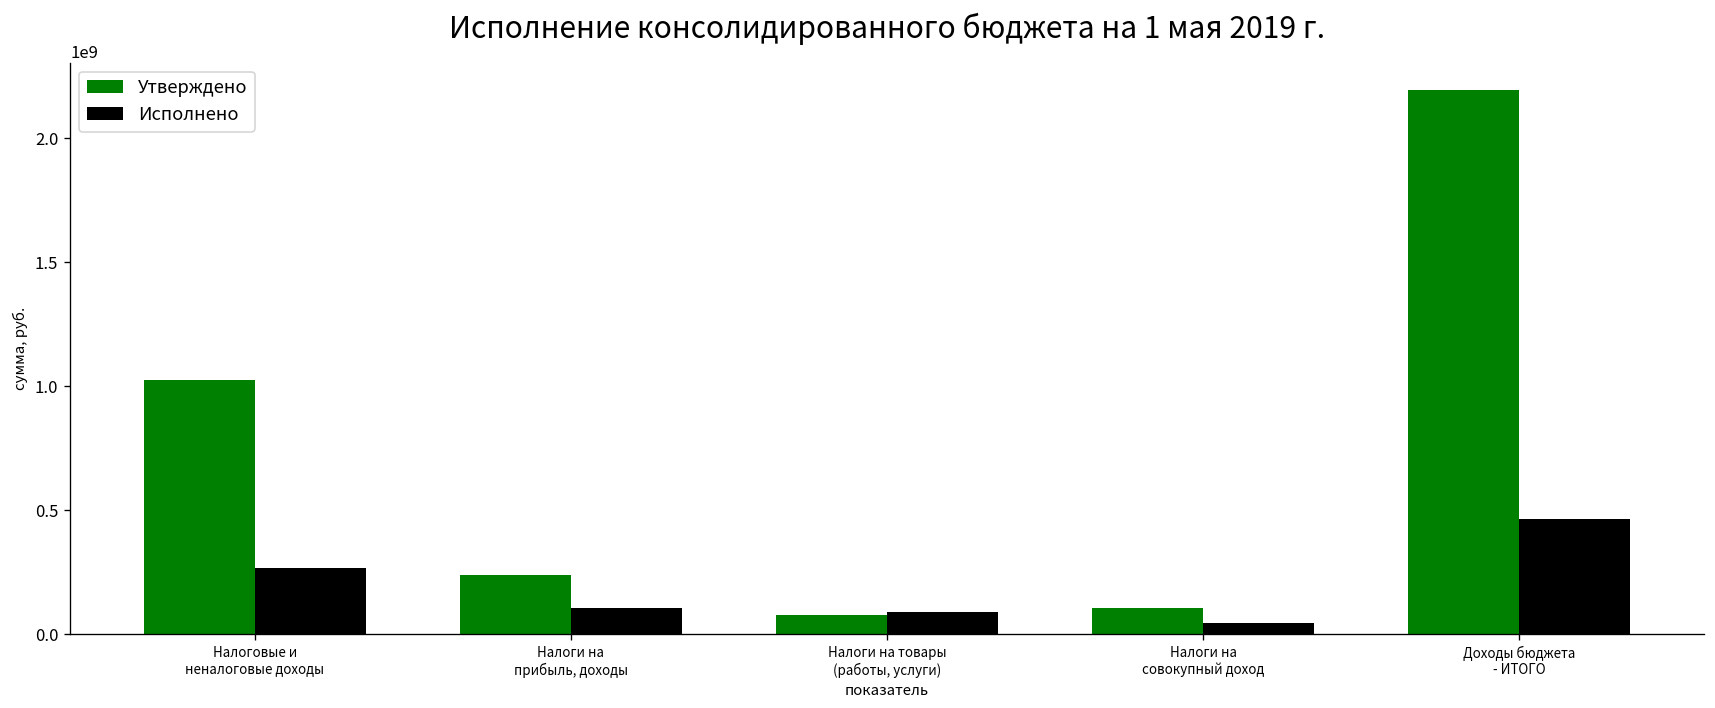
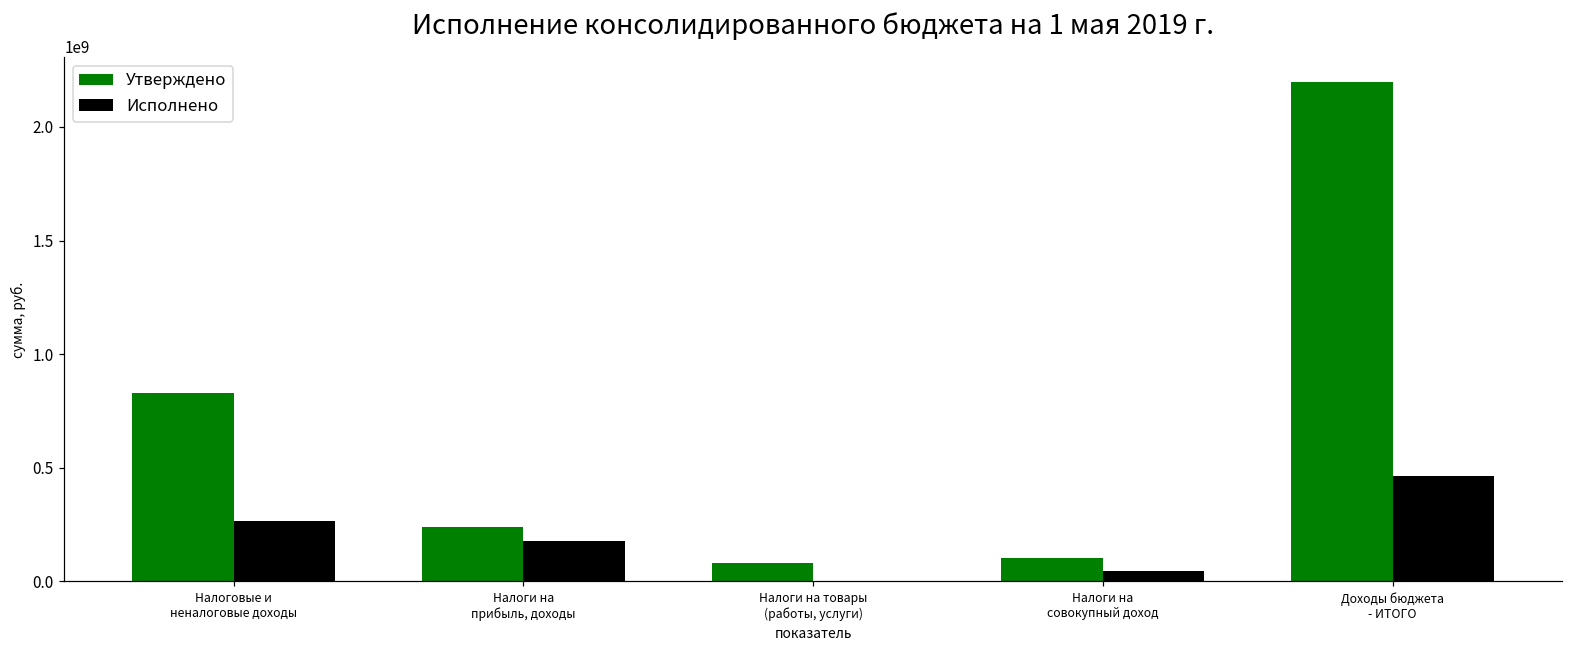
Утверждено, Налоговые и неналоговые доходы: 1020000000 -> 830000000
Исполнено, Налоги на прибыль, доходы: 110000000 -> 180000000
Исполнено, Налоги на товары (работы, услуги): 90000000 -> 0
